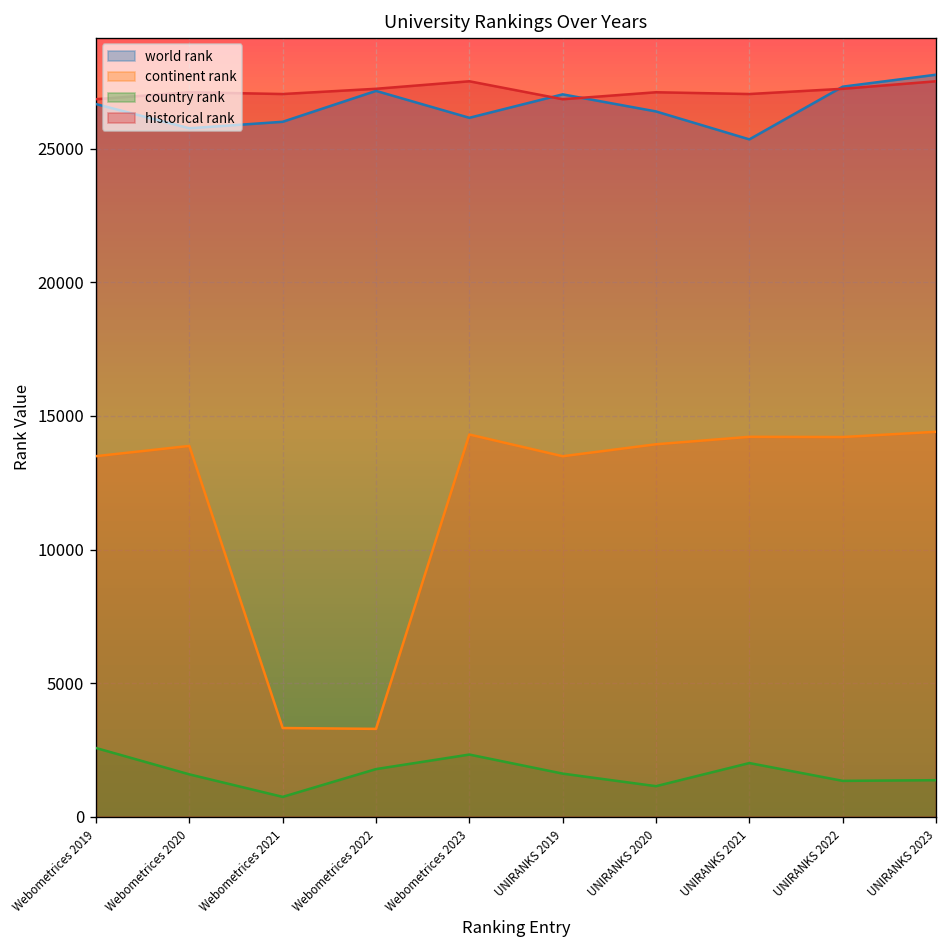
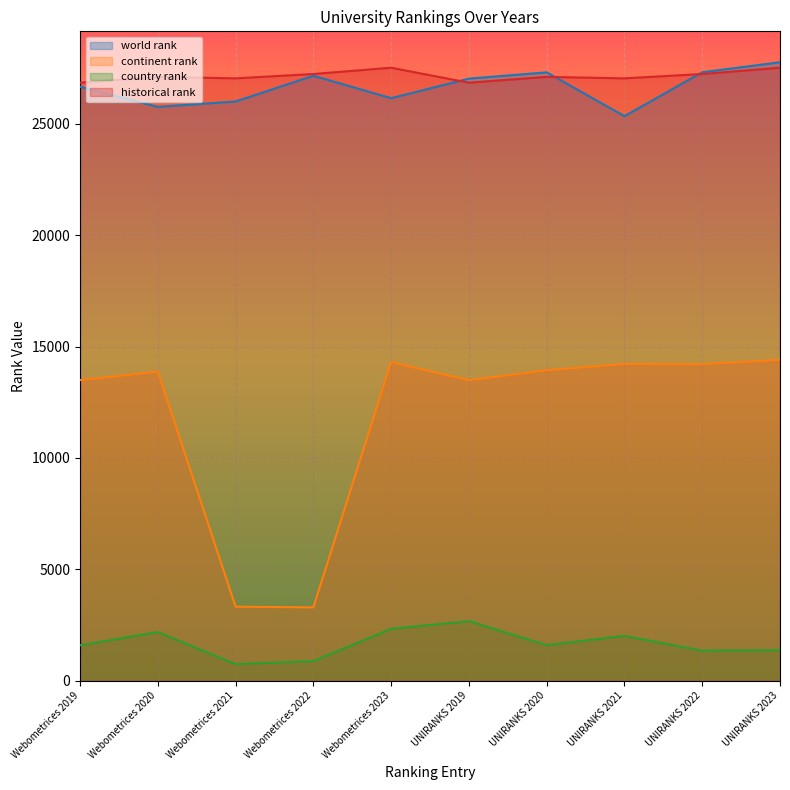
country rank, Webometrices 2019: 2600 -> 1600
country rank, Webometrices 2020: 1600 -> 2200
country rank, Webometrices 2022: 1800 -> 900
country rank, UNIRANKS 2019: 1600 -> 2700
world rank, UNIRANKS 2020: 26400 -> 27300
country rank, UNIRANKS 2020: 1100 -> 1600
